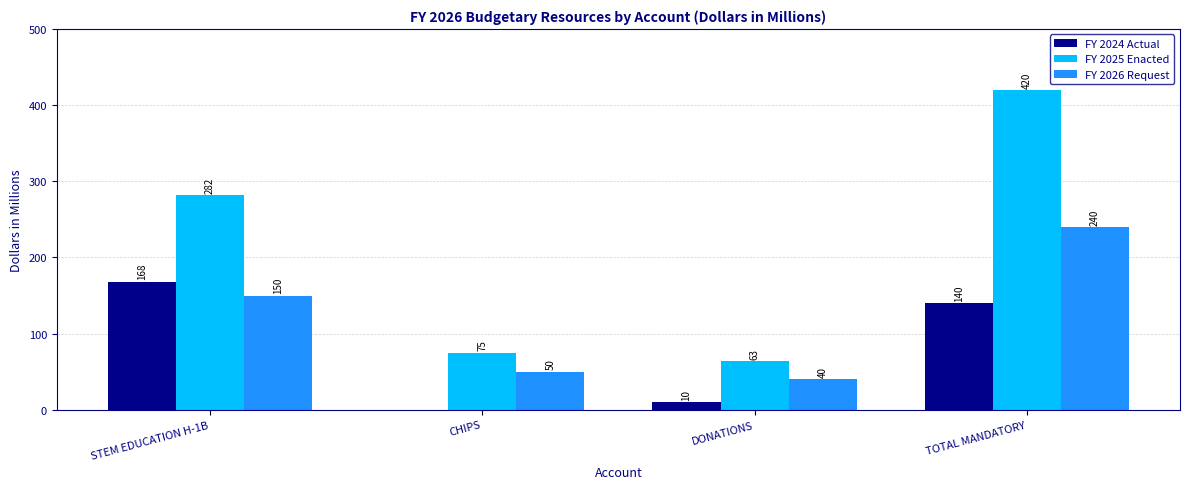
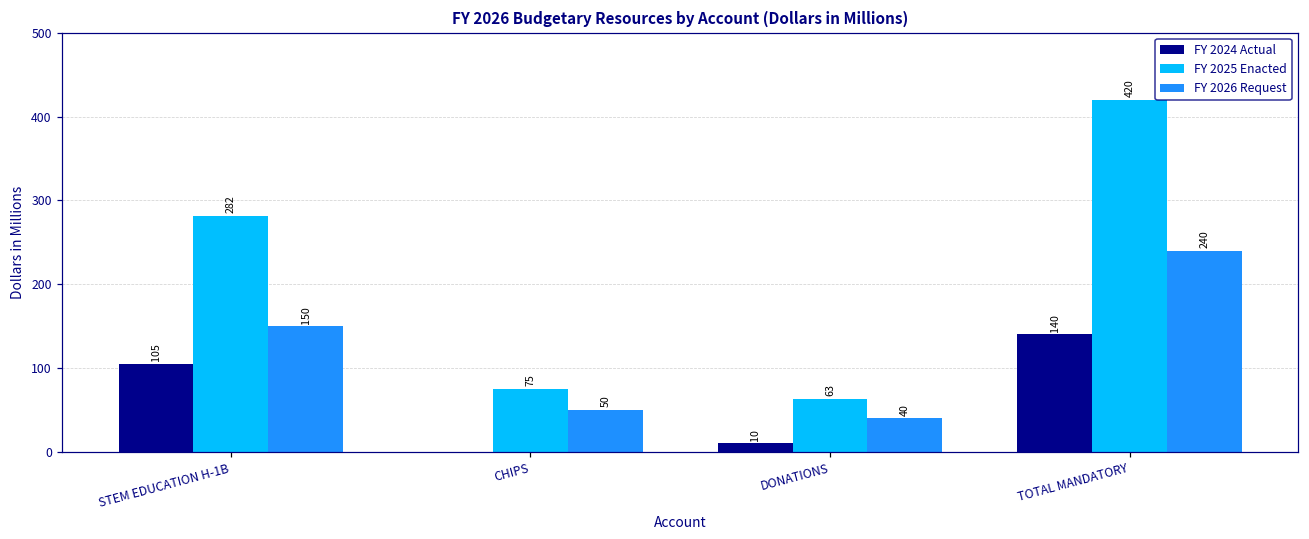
FY 2024 Actual, STEM EDUCATION H-1B: 168 -> 105
